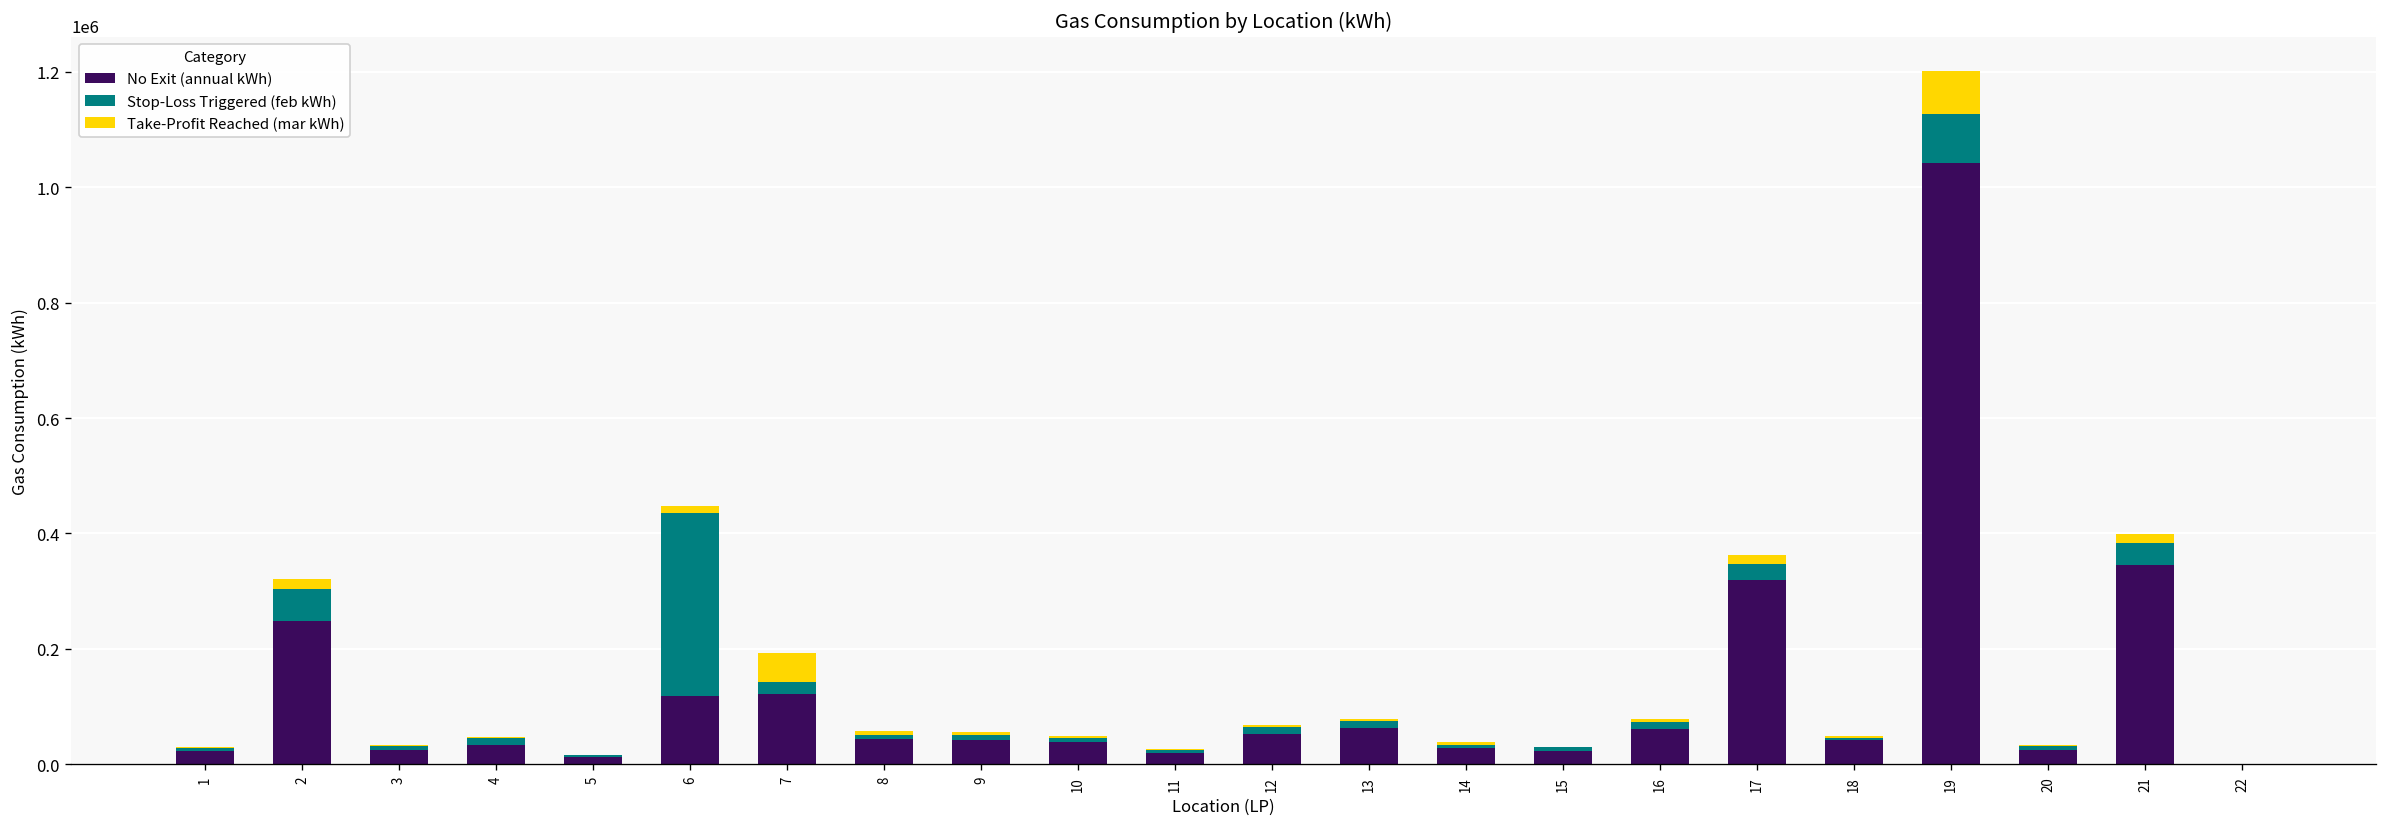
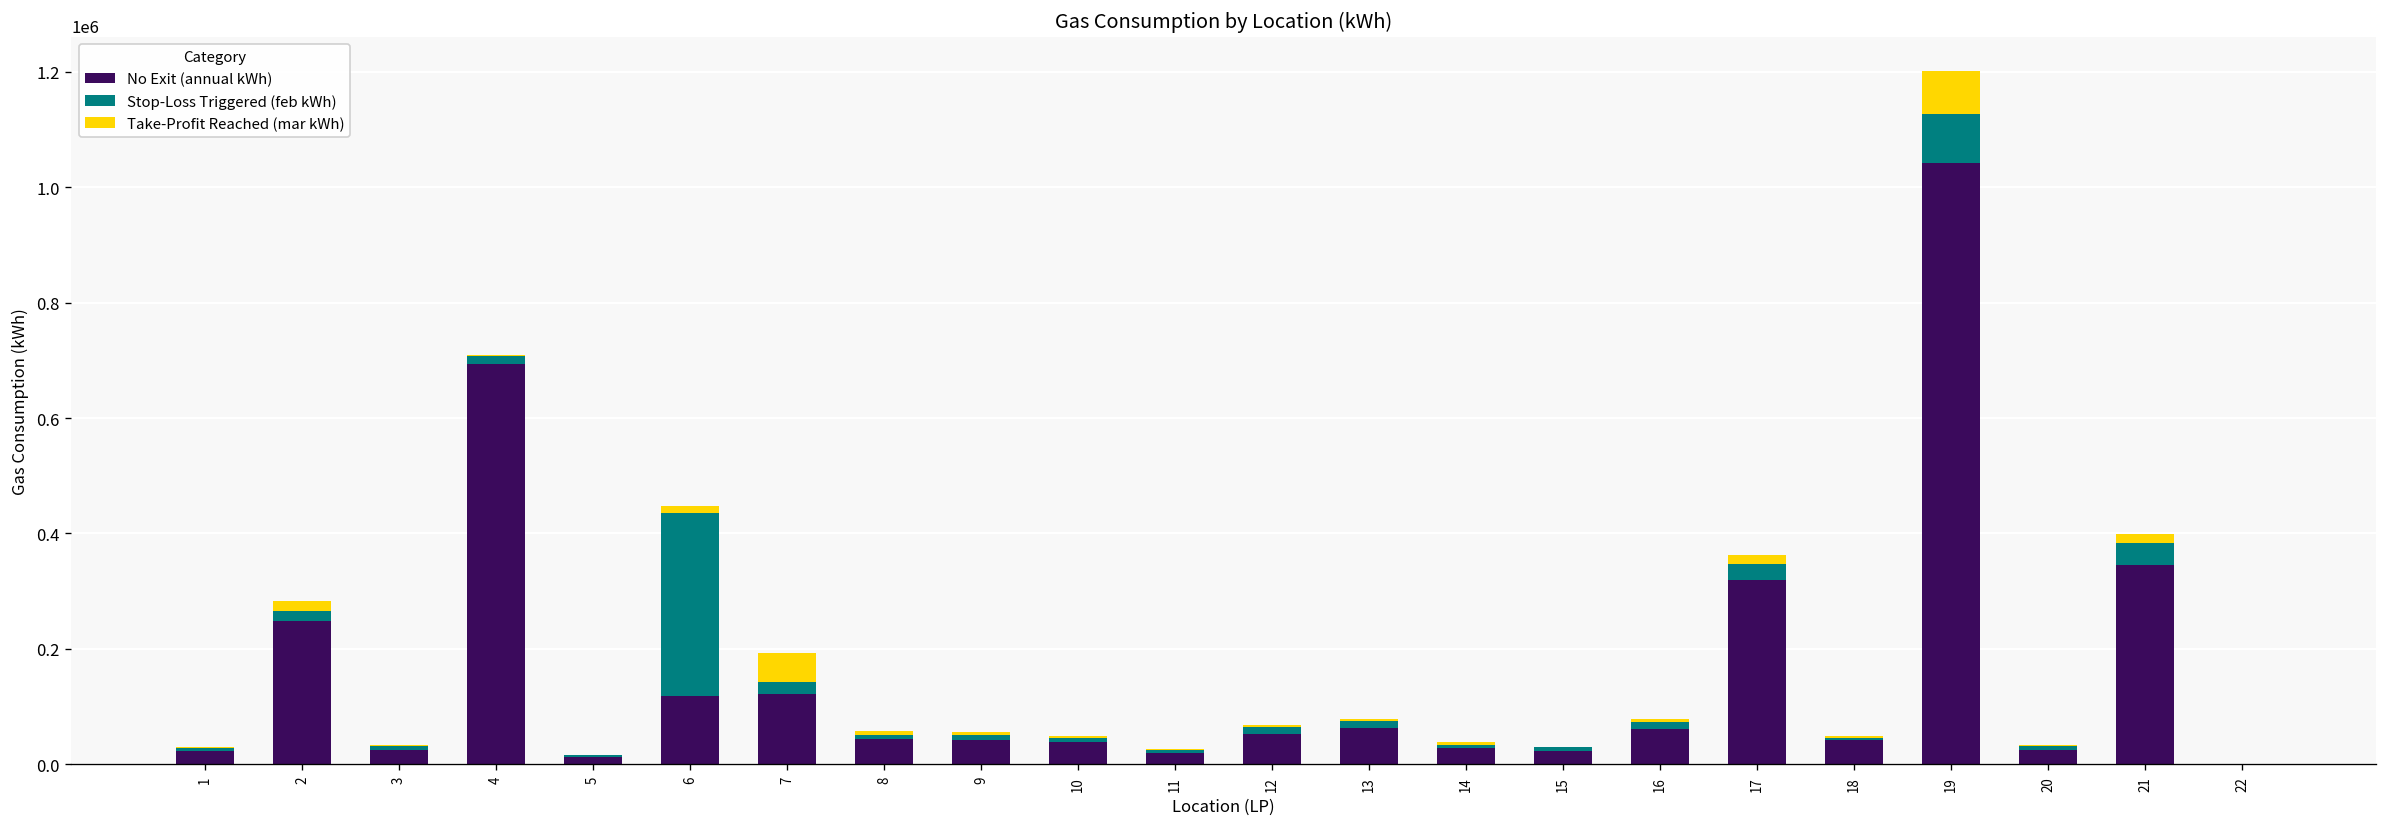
Stop-Loss Triggered (feb kWh), 2: 60000 -> 20000
No Exit (annual kWh), 4: 30000 -> 690000
